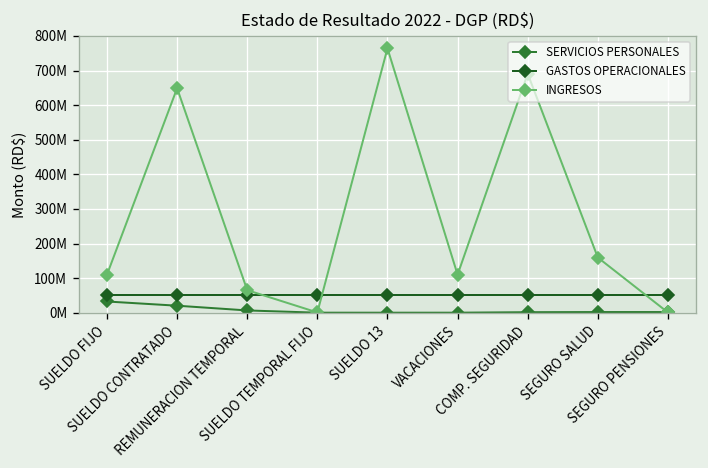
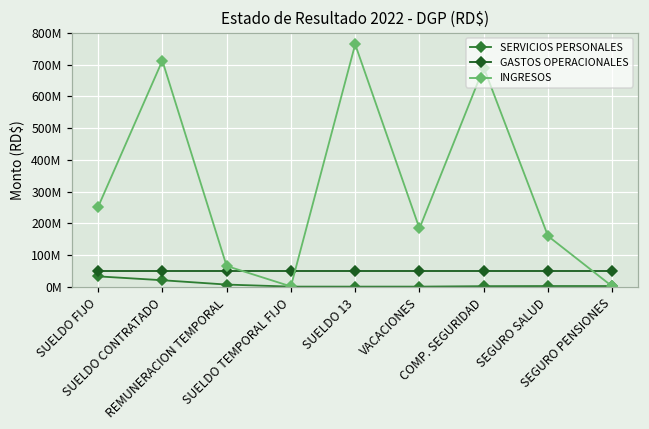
INGRESOS, SUELDO FIJO: 110000000 -> 250000000
INGRESOS, SUELDO CONTRATADO: 650000000 -> 710000000
INGRESOS, VACACIONES: 110000000 -> 180000000
